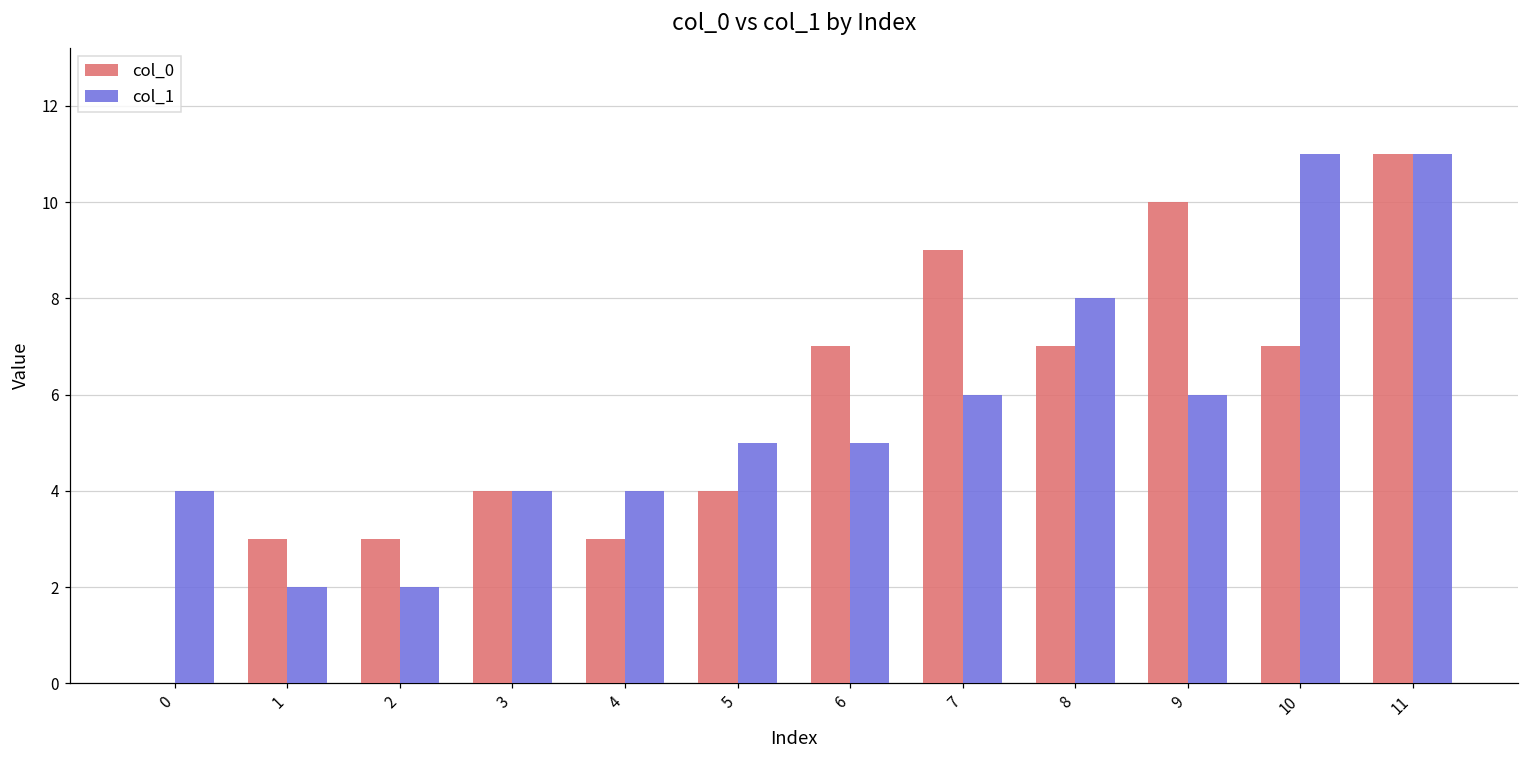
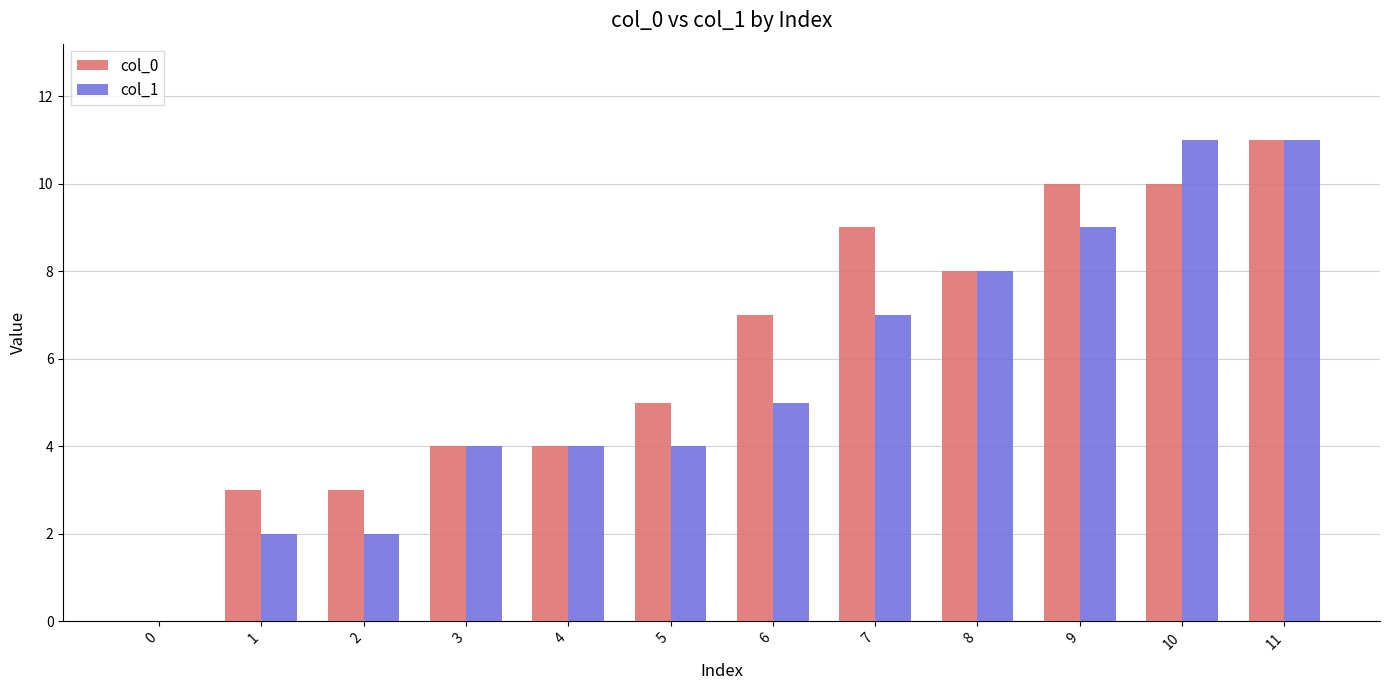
col_1, 0: 4 -> 0
col_0, 4: 3 -> 4
col_0, 5: 4 -> 5
col_1, 5: 5 -> 4
col_1, 7: 6 -> 7
col_0, 8: 7 -> 8
col_1, 9: 6 -> 9
col_0, 10: 7 -> 10
